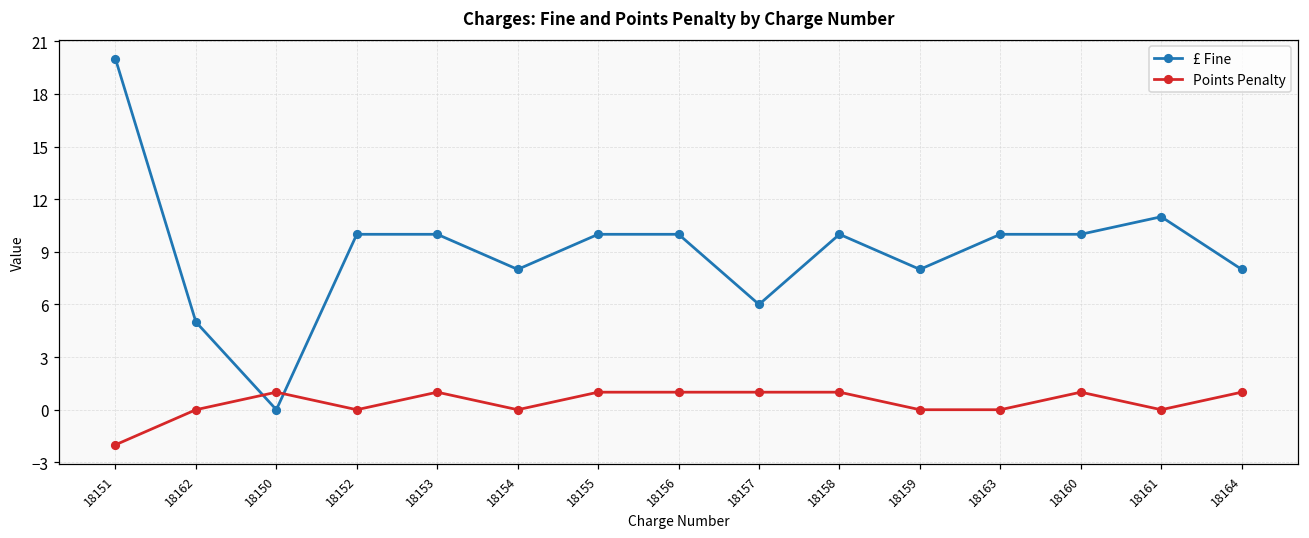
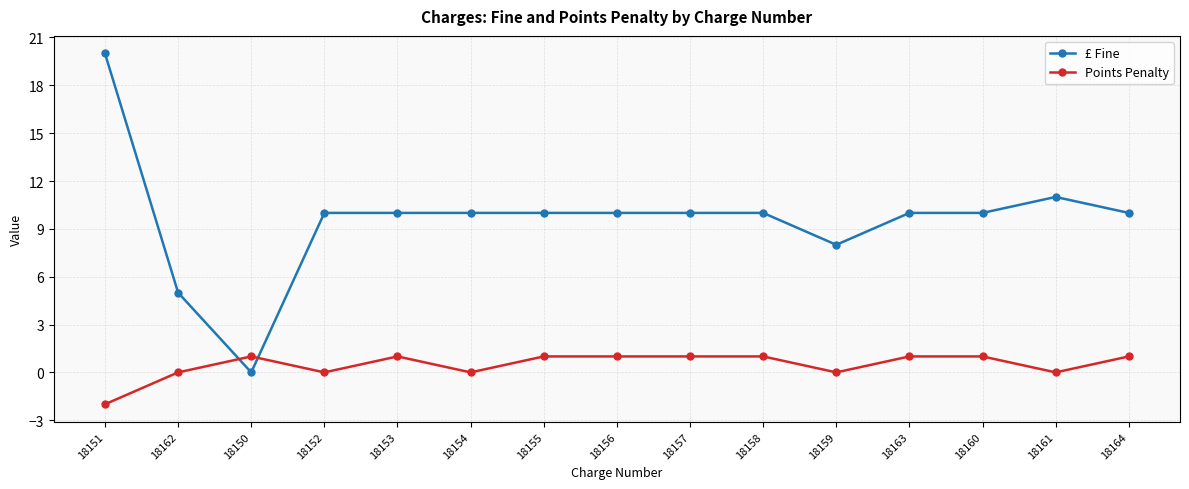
£ Fine, 18154: 8 -> 10
£ Fine, 18157: 6 -> 10
Points Penalty, 18163: 0 -> 1
£ Fine, 18164: 8 -> 10
